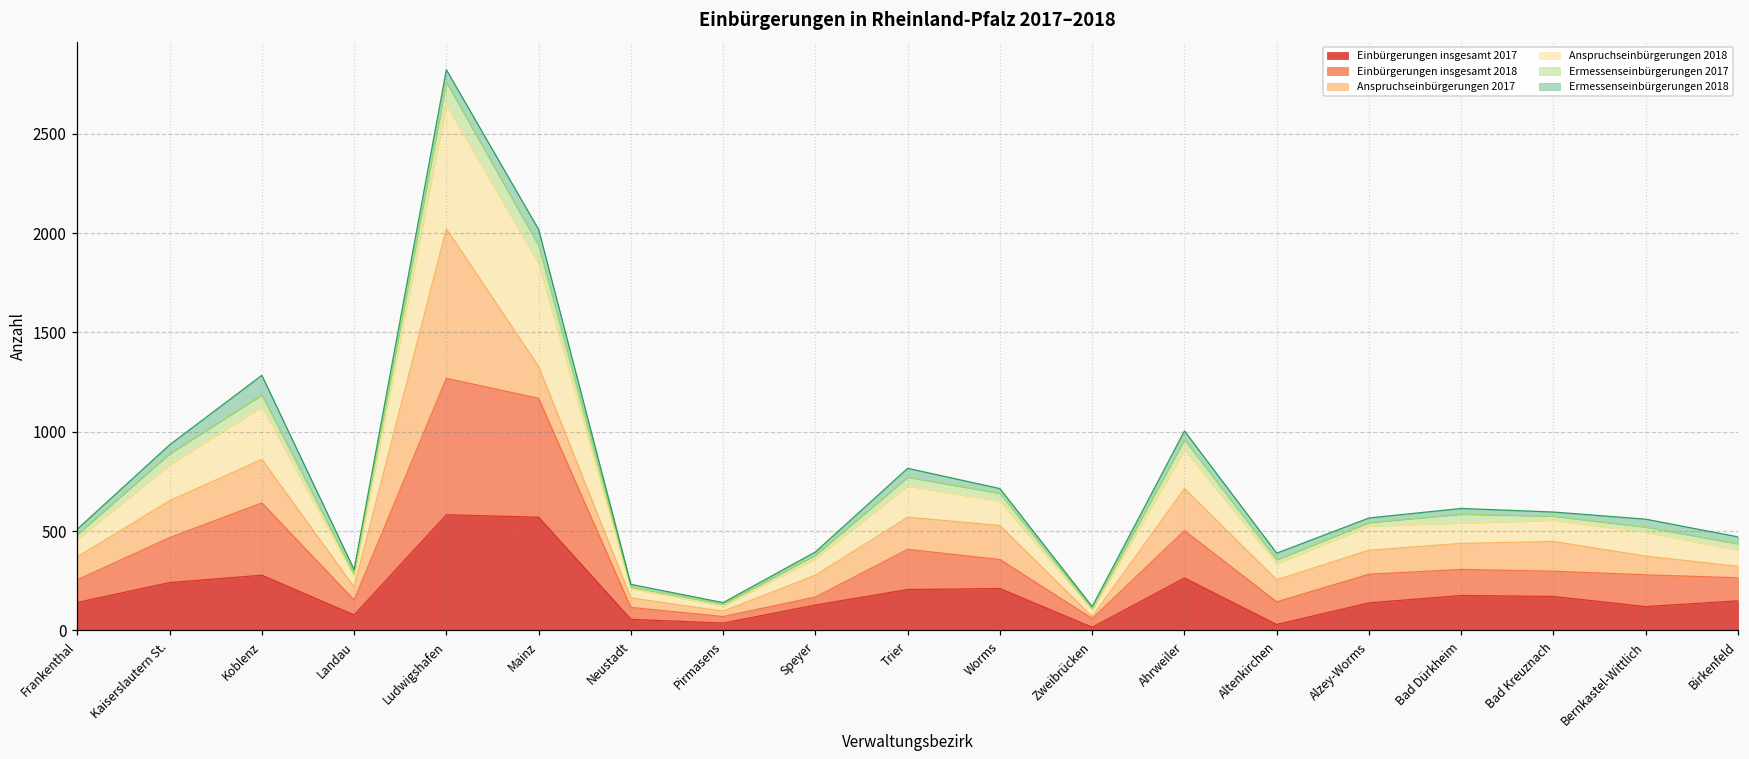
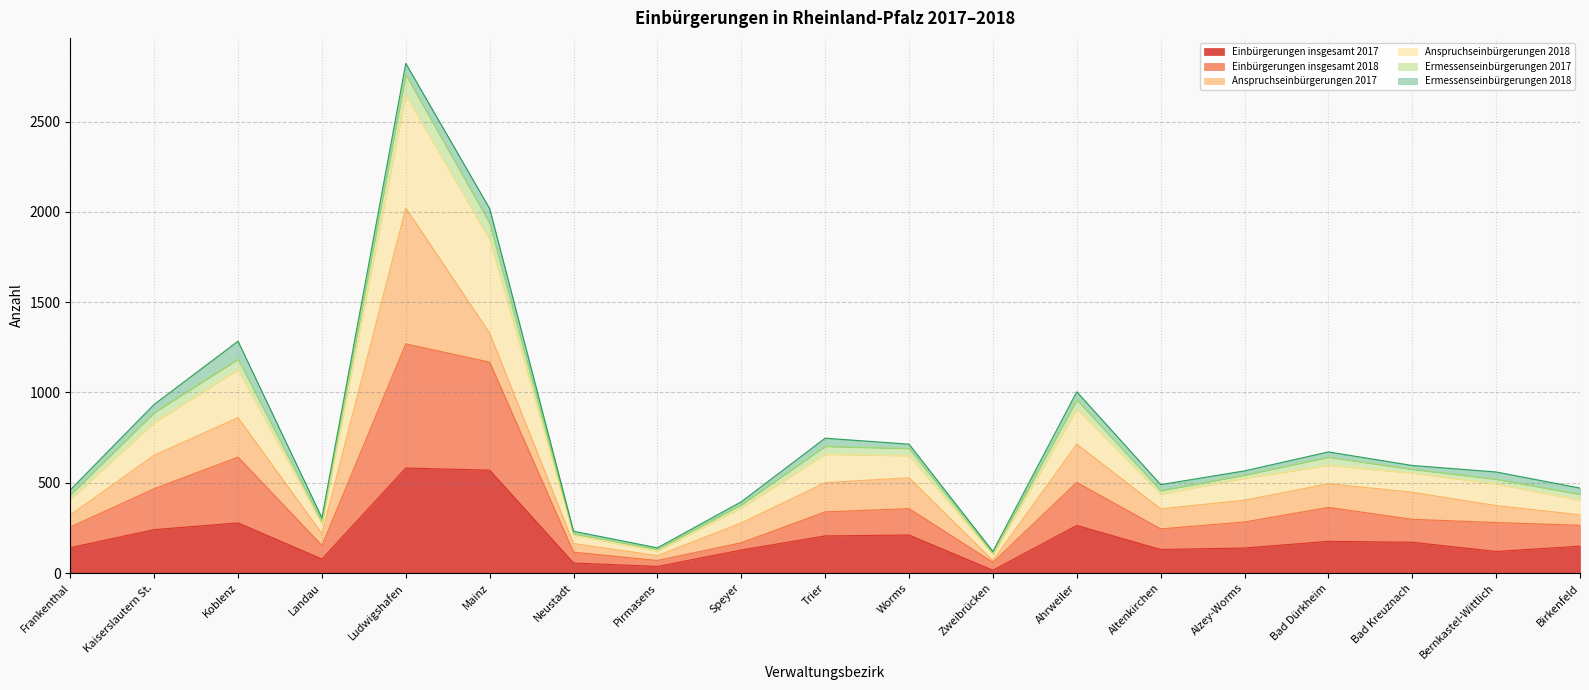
Anspruchseinbürgerungen 2017, Frankenthal: 120 -> 70
Einbürgerungen insgesamt 2018, Trier: 200 -> 130
Einbürgerungen insgesamt 2017, Altenkirchen: 30 -> 130
Einbürgerungen insgesamt 2018, Bad Dürkheim: 130 -> 190
